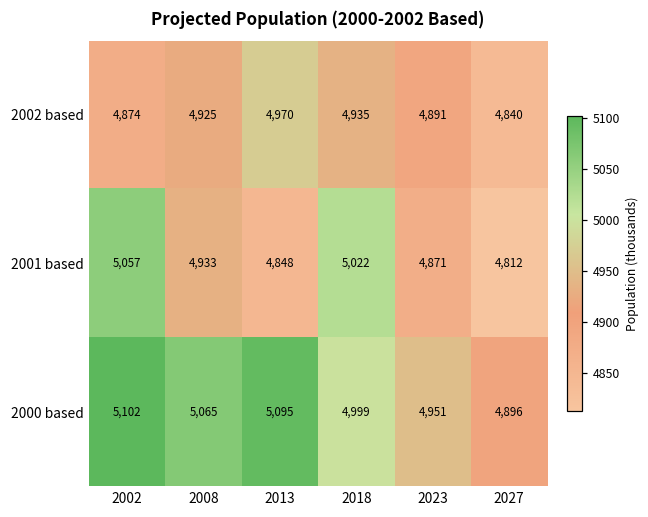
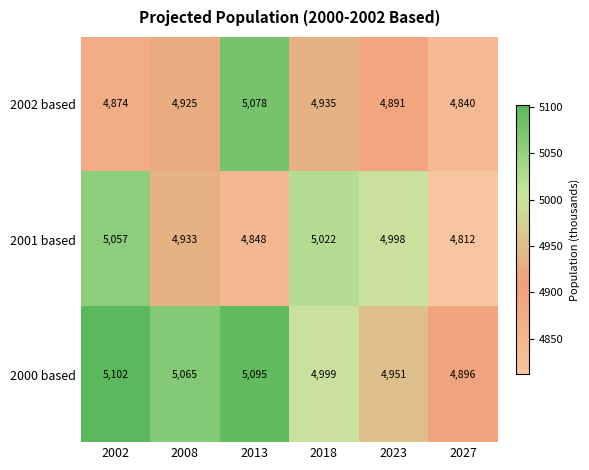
2002 based, 2013: 4,970 -> 5,078
2001 based, 2023: 4,871 -> 4,998
